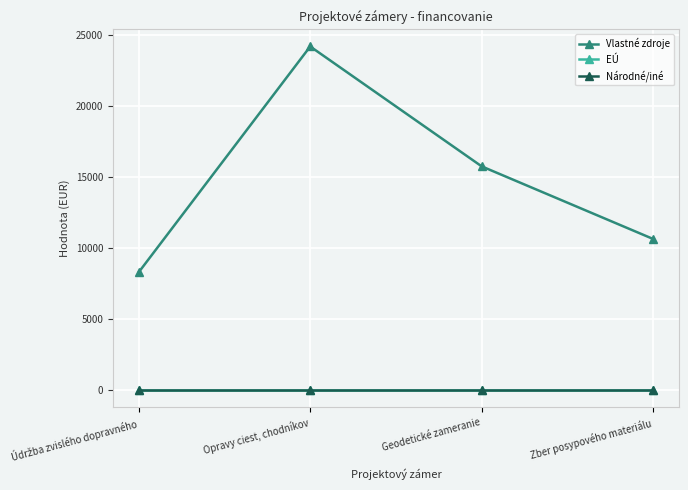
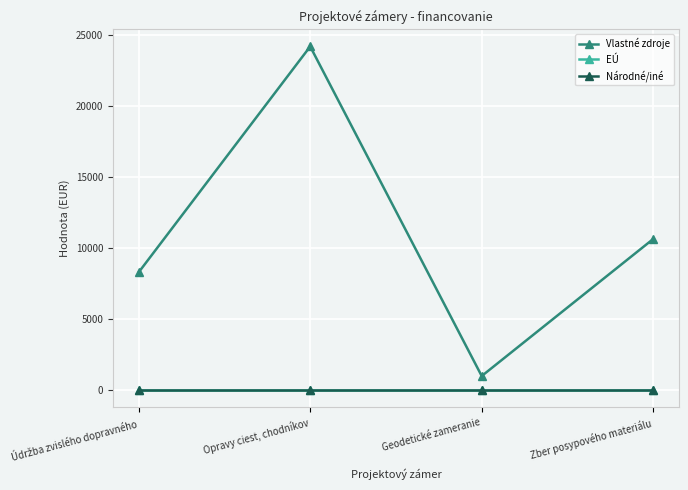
Vlastné zdroje, Geodetické zameranie: 15700 -> 1000
